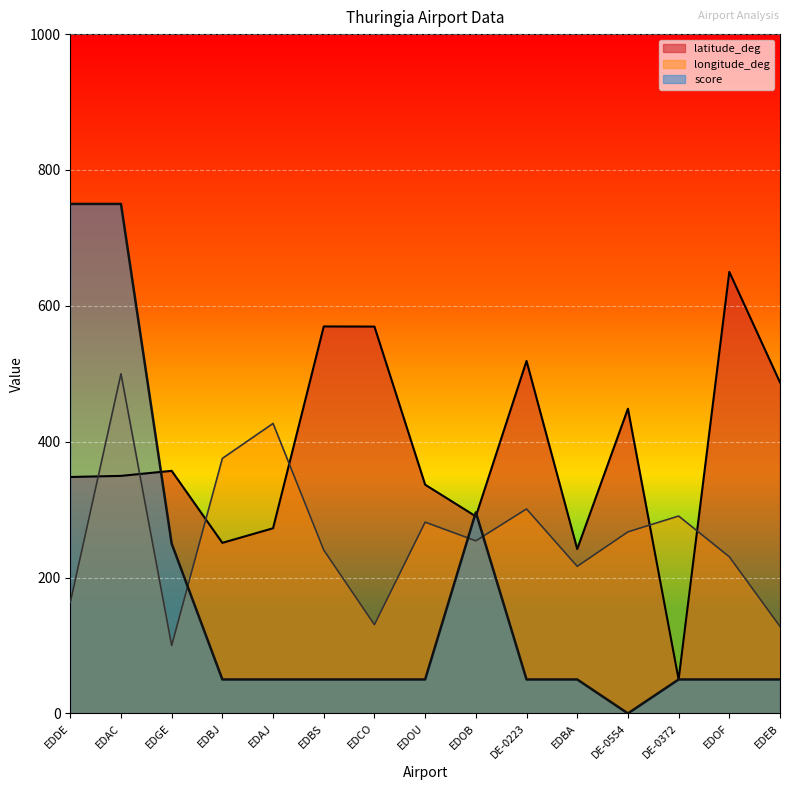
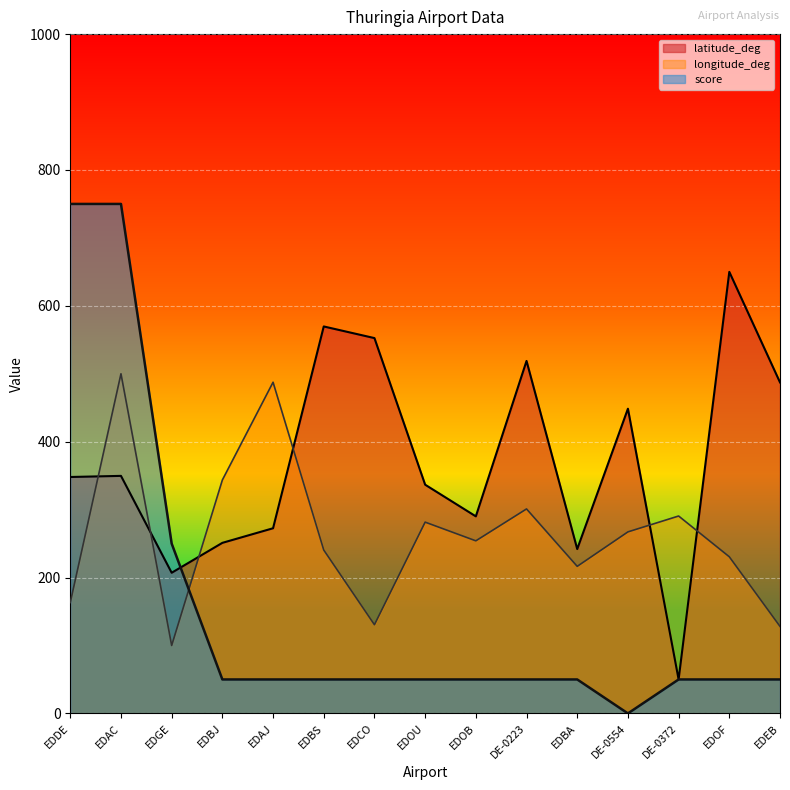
latitude_deg, EDGE: 360 -> 210
longitude_deg, EDBJ: 380 -> 340
longitude_deg, EDAJ: 430 -> 490
latitude_deg, EDCO: 570 -> 550
score, EDOB: 300 -> 50
